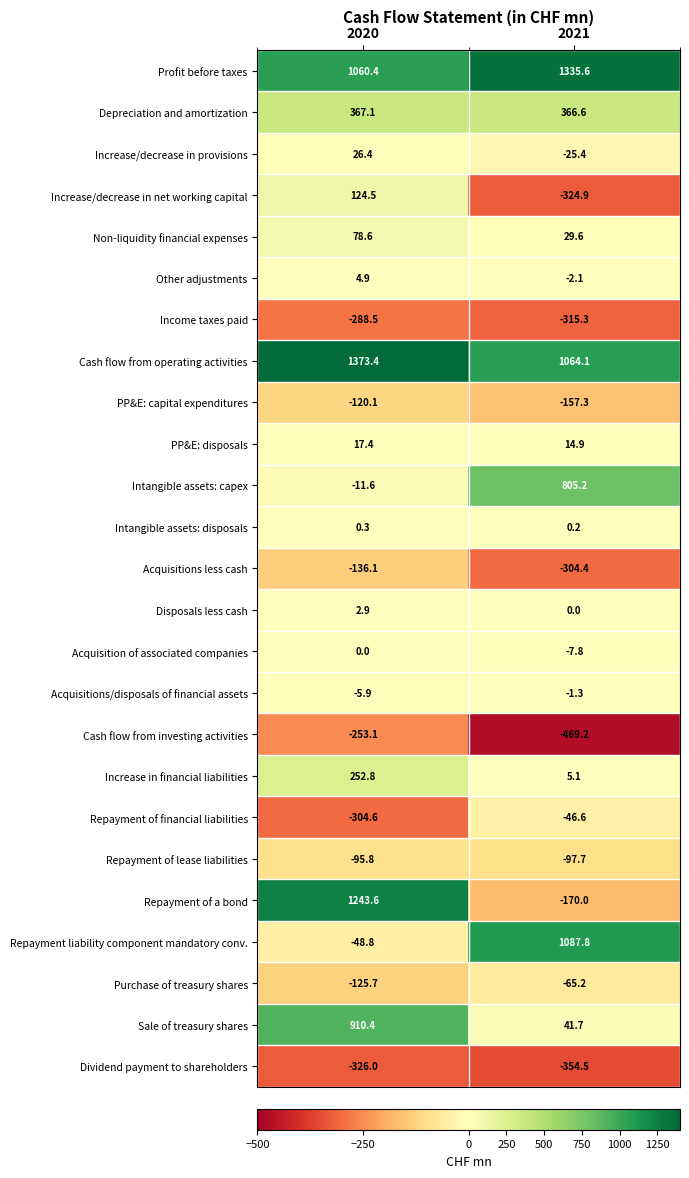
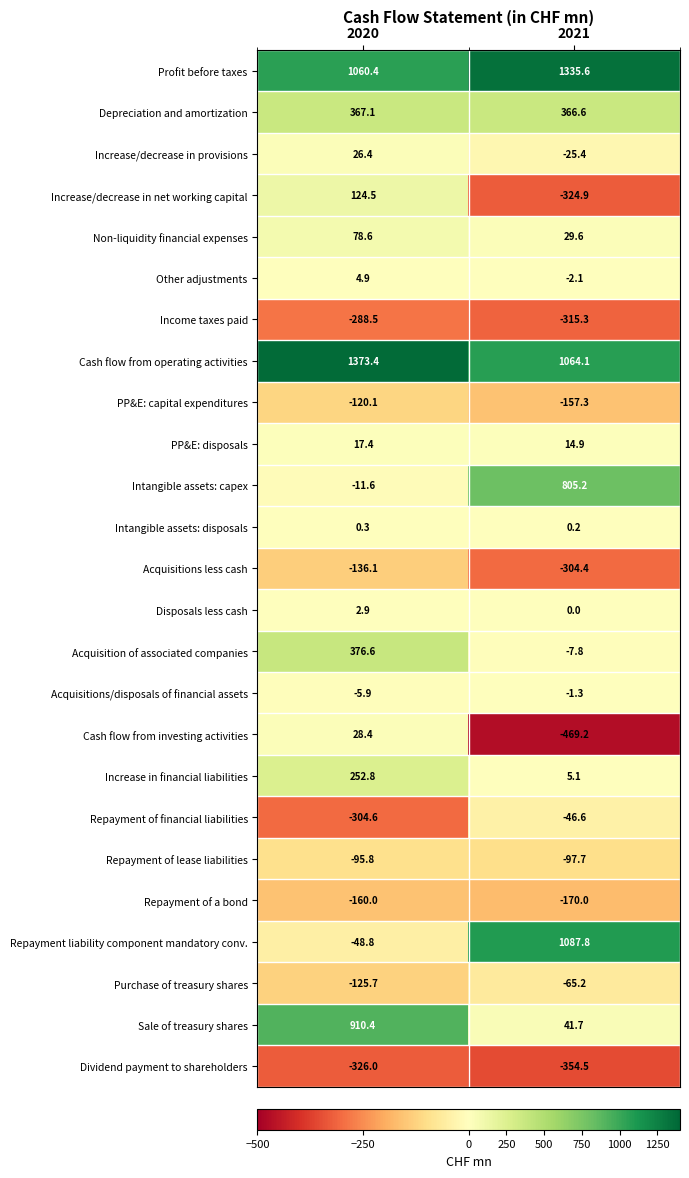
Acquisition of associated companies, 2020: 0.0 -> 376.6
Cash flow from investing activities, 2020: -253.1 -> 28.4
Repayment of a bond, 2020: 1243.6 -> -160.0
